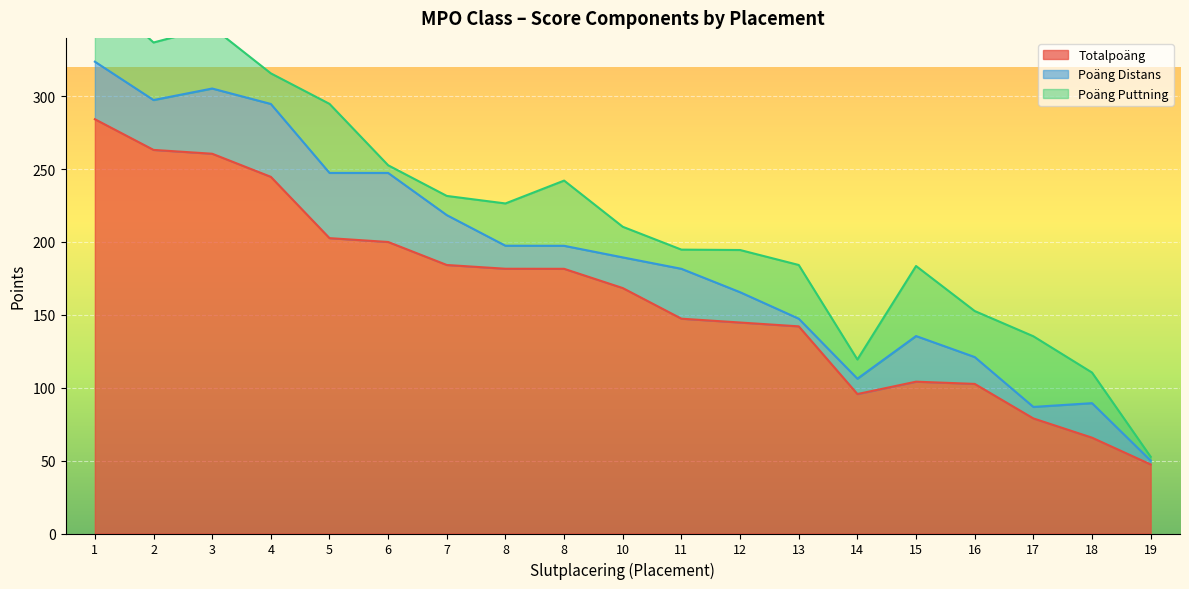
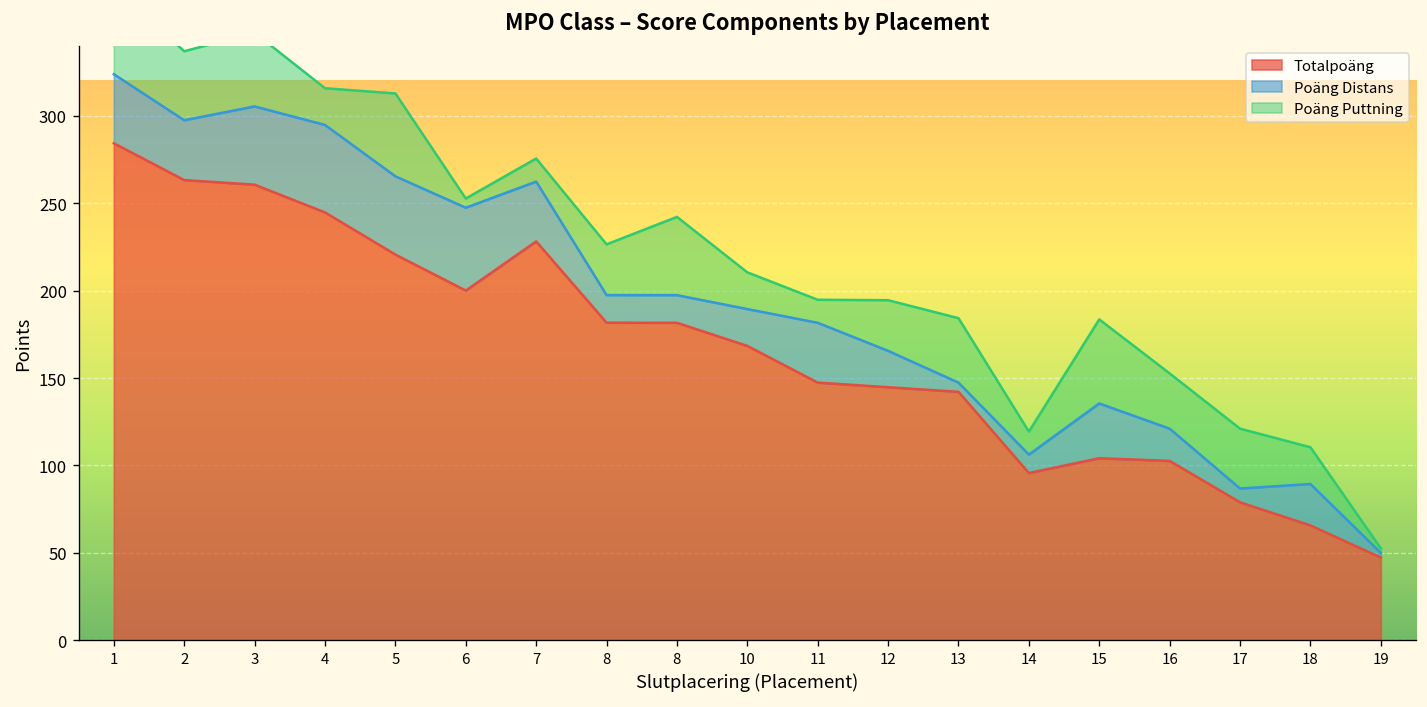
Totalpoäng, 5: 203 -> 221
Totalpoäng, 7: 184 -> 228
Poäng Puttning, 17: 48 -> 34
